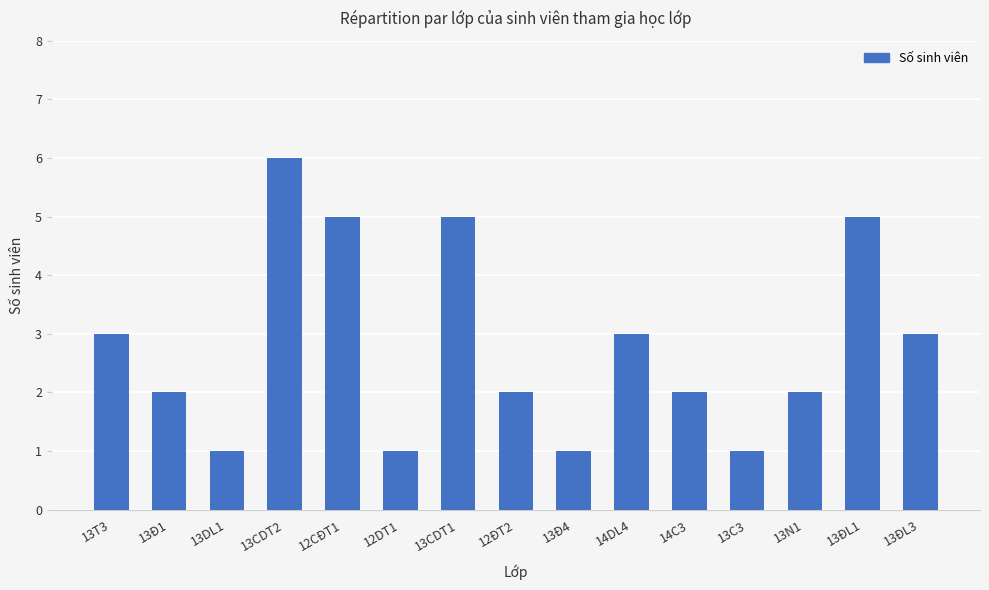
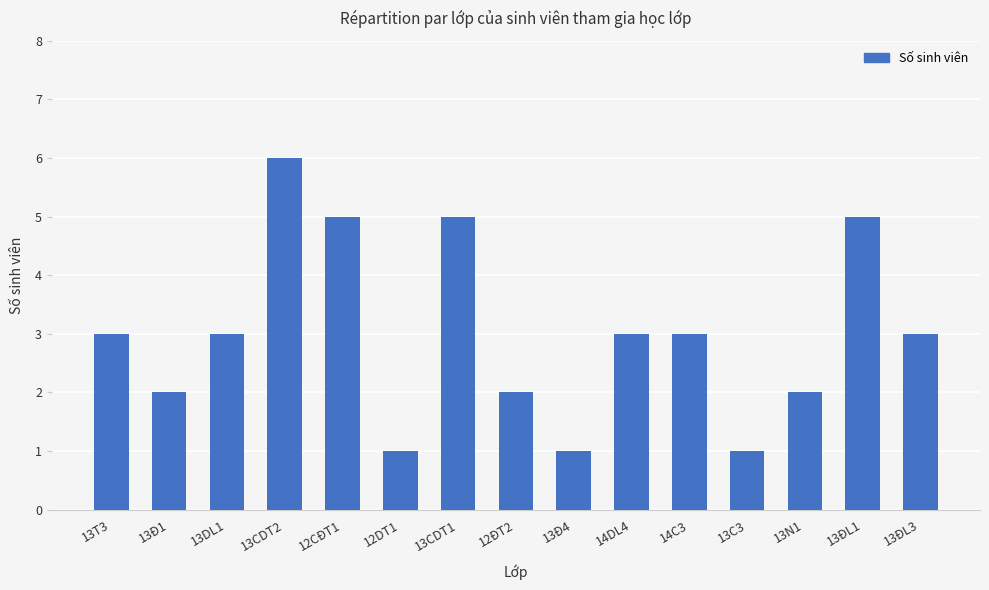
13DL1: 1 -> 3
14C3: 2 -> 3
